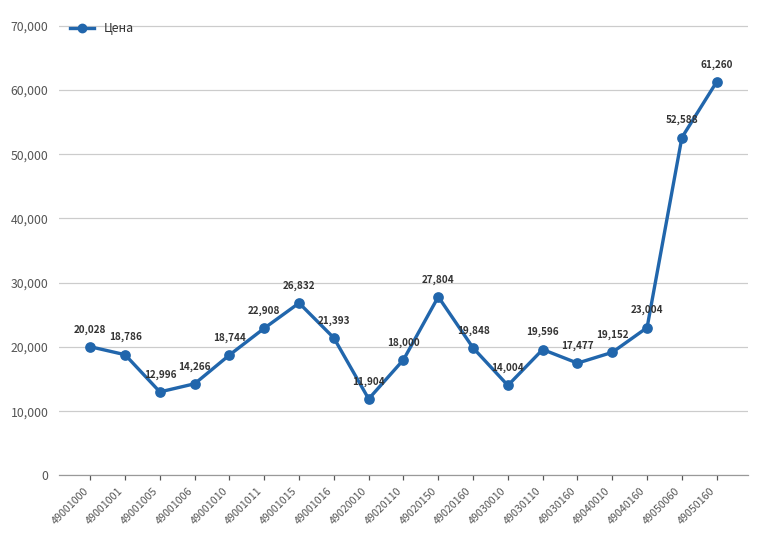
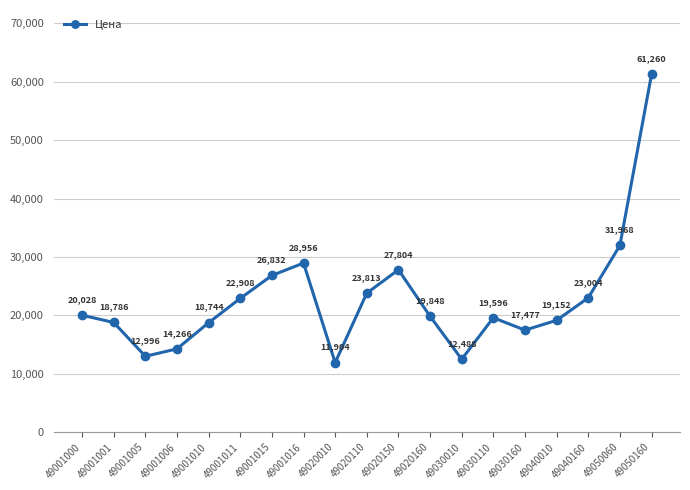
49001016: 21,393 -> 28,956
49020110: 18,000 -> 23,813
49030010: 14,004 -> 12,488
49050060: 52,588 -> 31,968
